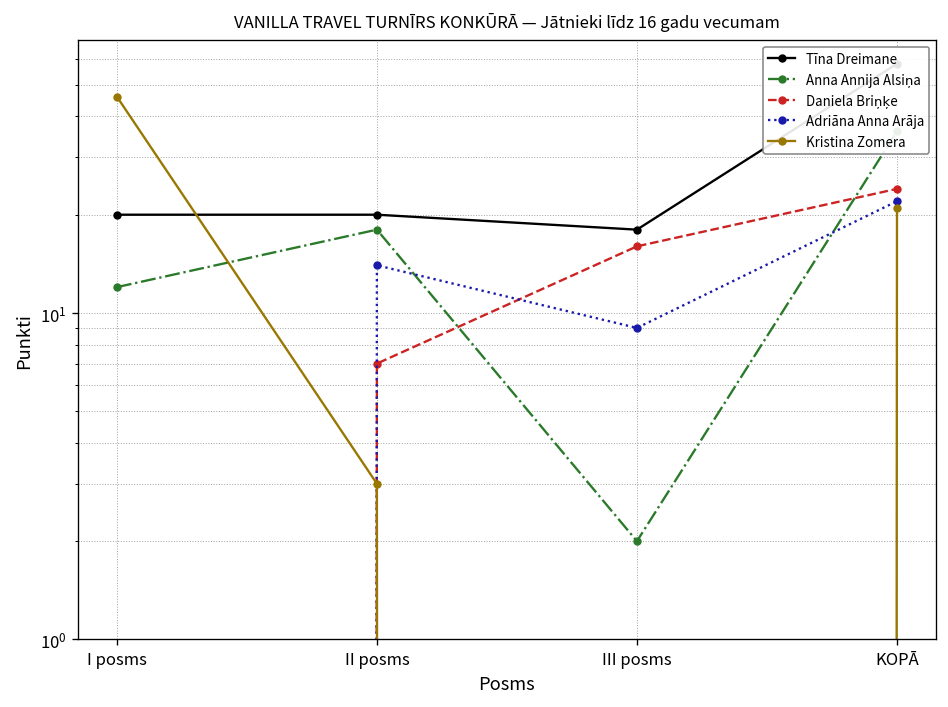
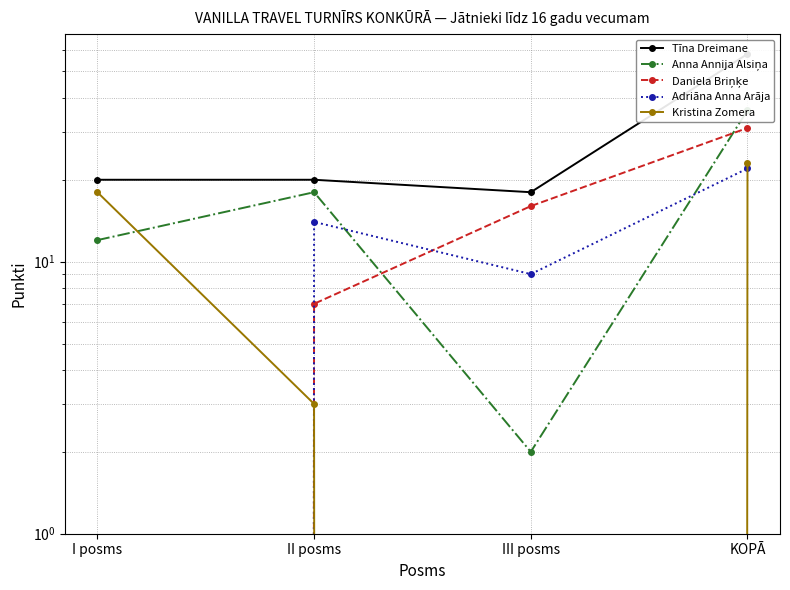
Kristina Zomera, I posms: 46 -> 18
Daniela Briņķe, KOPĀ: 24 -> 31
Kristina Zomera, KOPĀ: 21 -> 23
